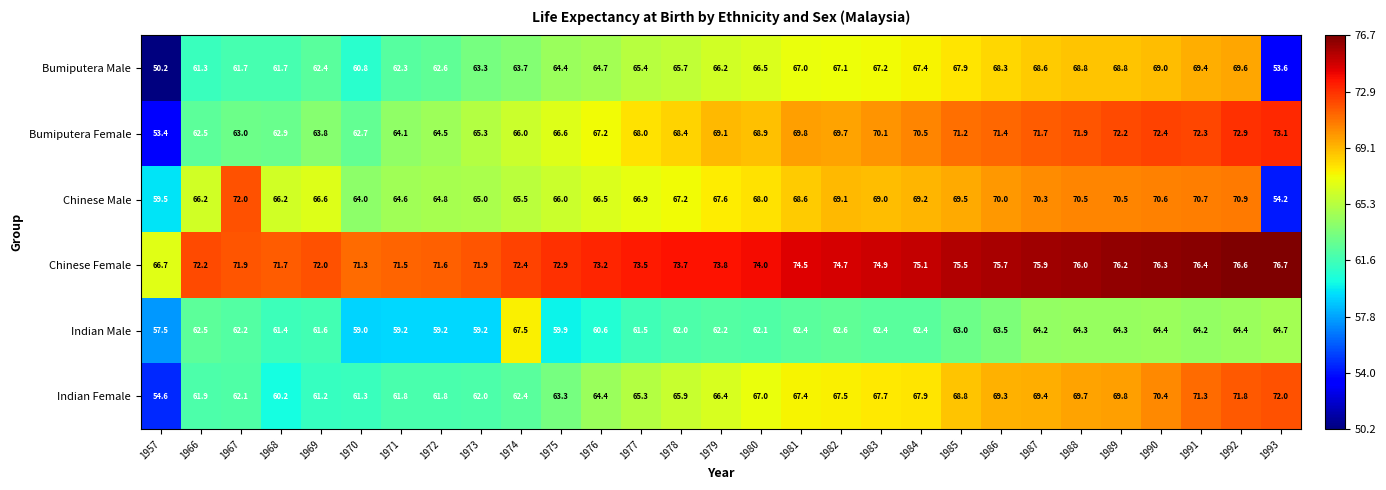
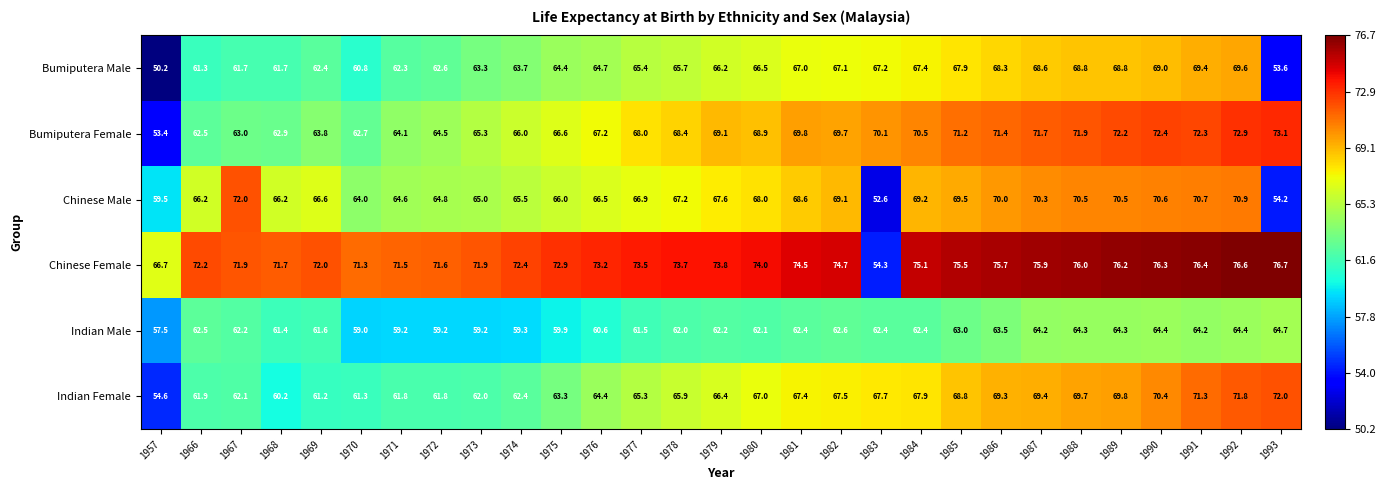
Chinese Male, 1983: 69.0 -> 52.6
Chinese Female, 1983: 74.9 -> 54.3
Indian Male, 1974: 67.5 -> 59.3
